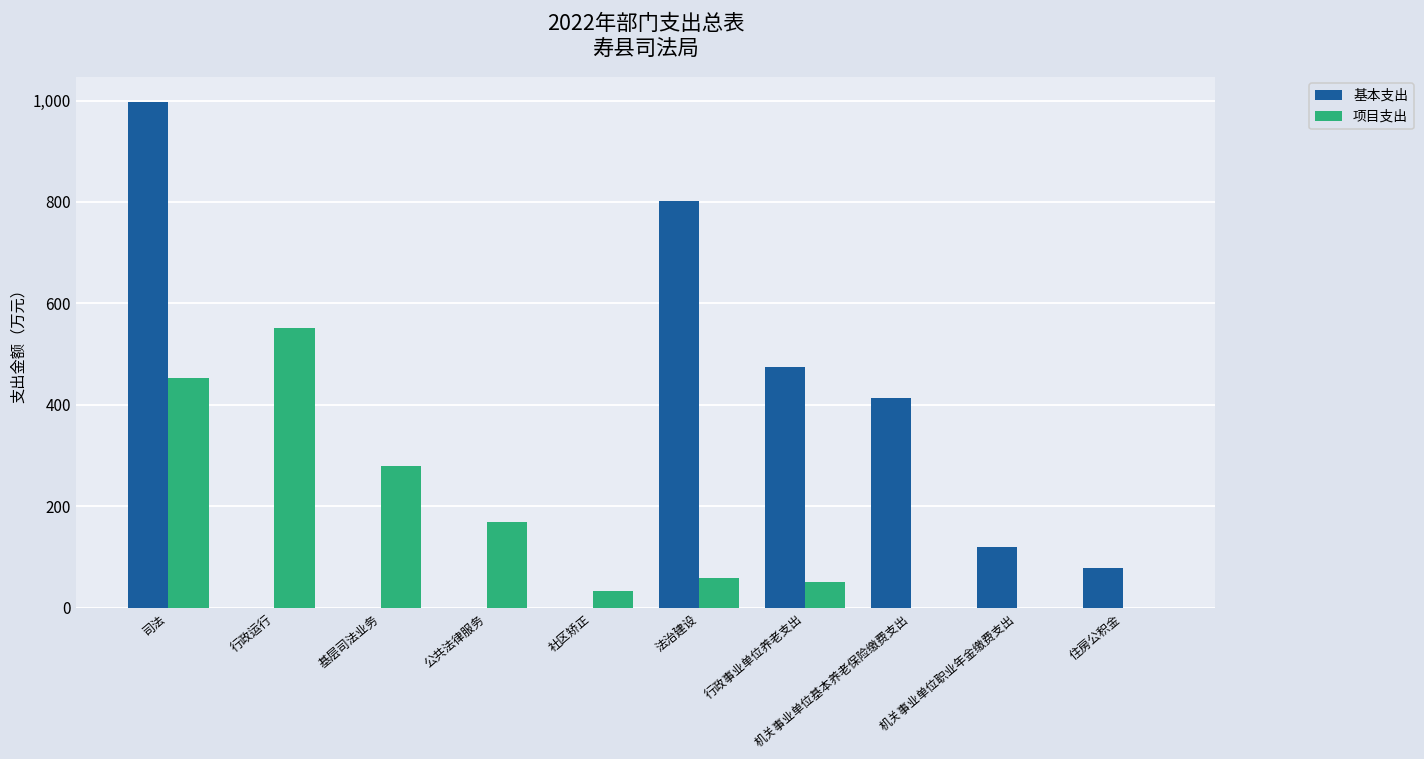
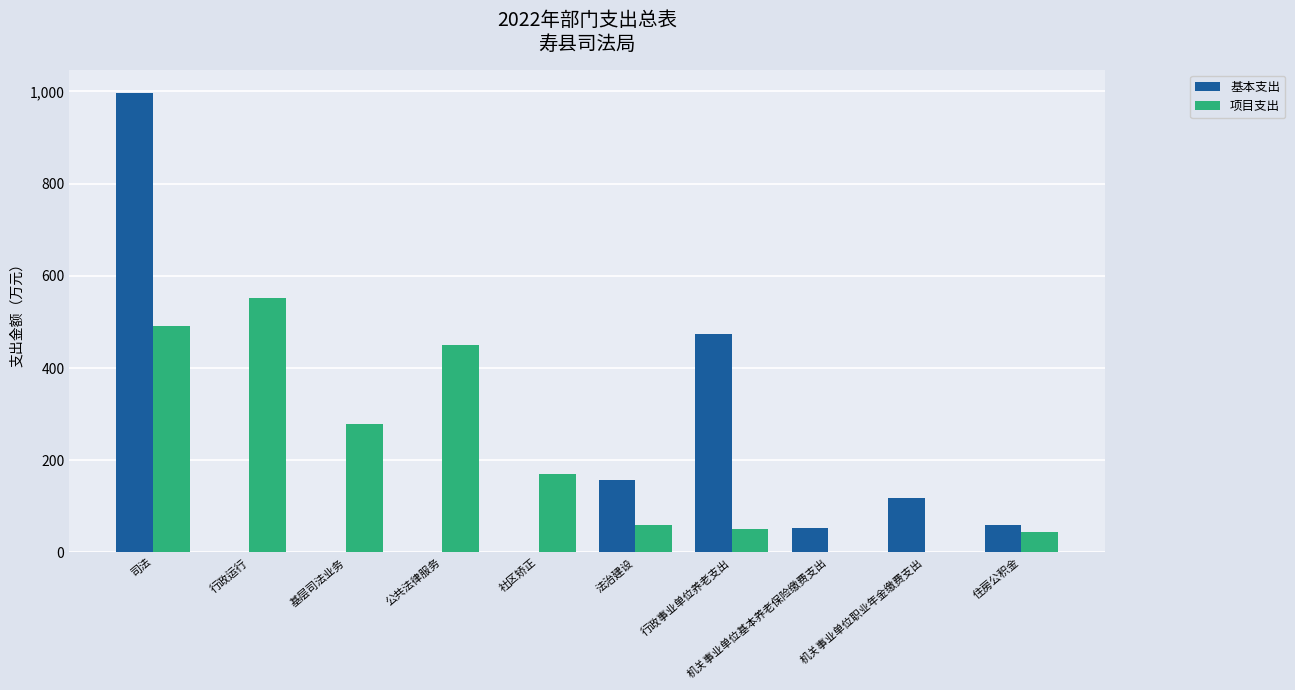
项目支出, 司法: 450 -> 490
项目支出, 公共法律服务: 170 -> 450
项目支出, 社区矫正: 30 -> 170
基本支出, 法治建设: 800 -> 160
基本支出, 机关事业单位基本养老保险缴费支出: 410 -> 50
基本支出, 住房公积金: 80 -> 60
项目支出, 住房公积金: 0 -> 50
